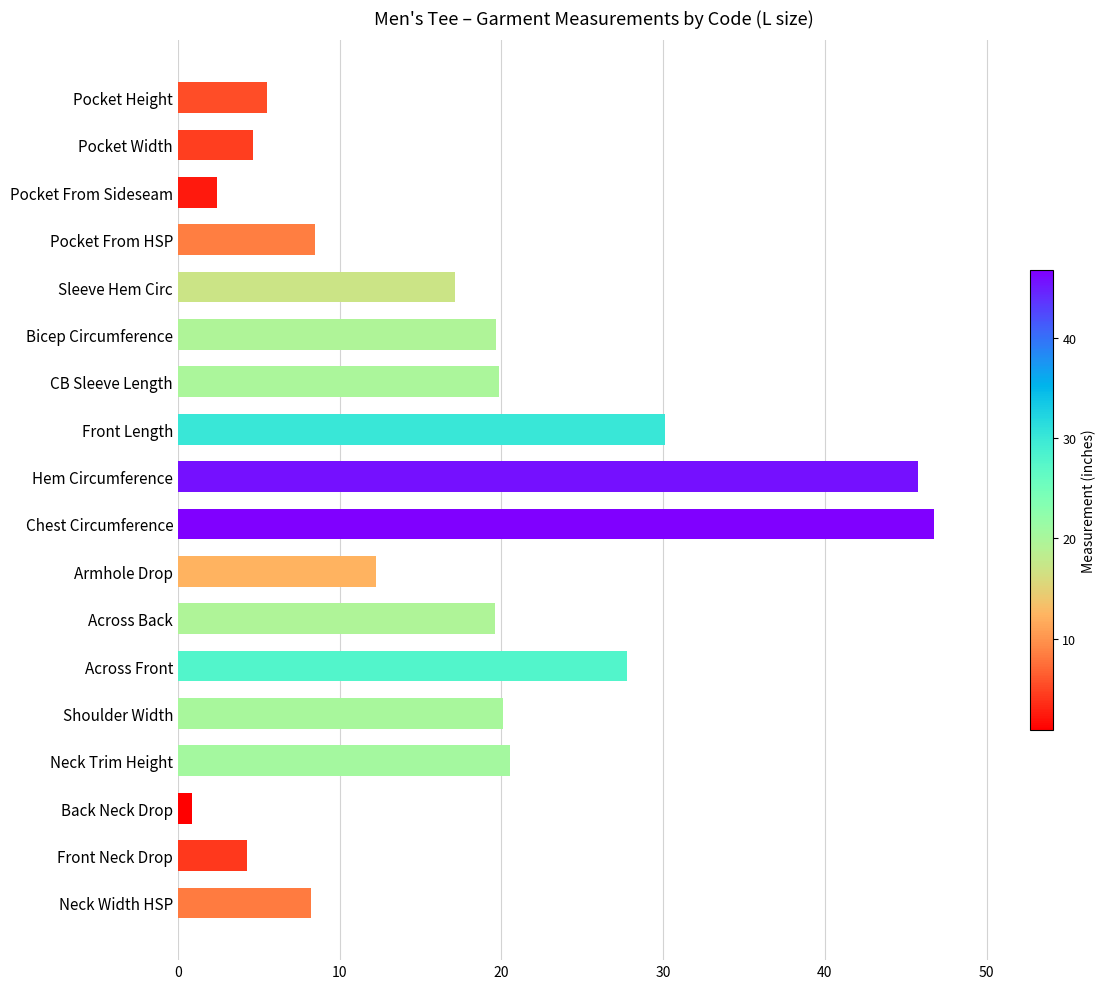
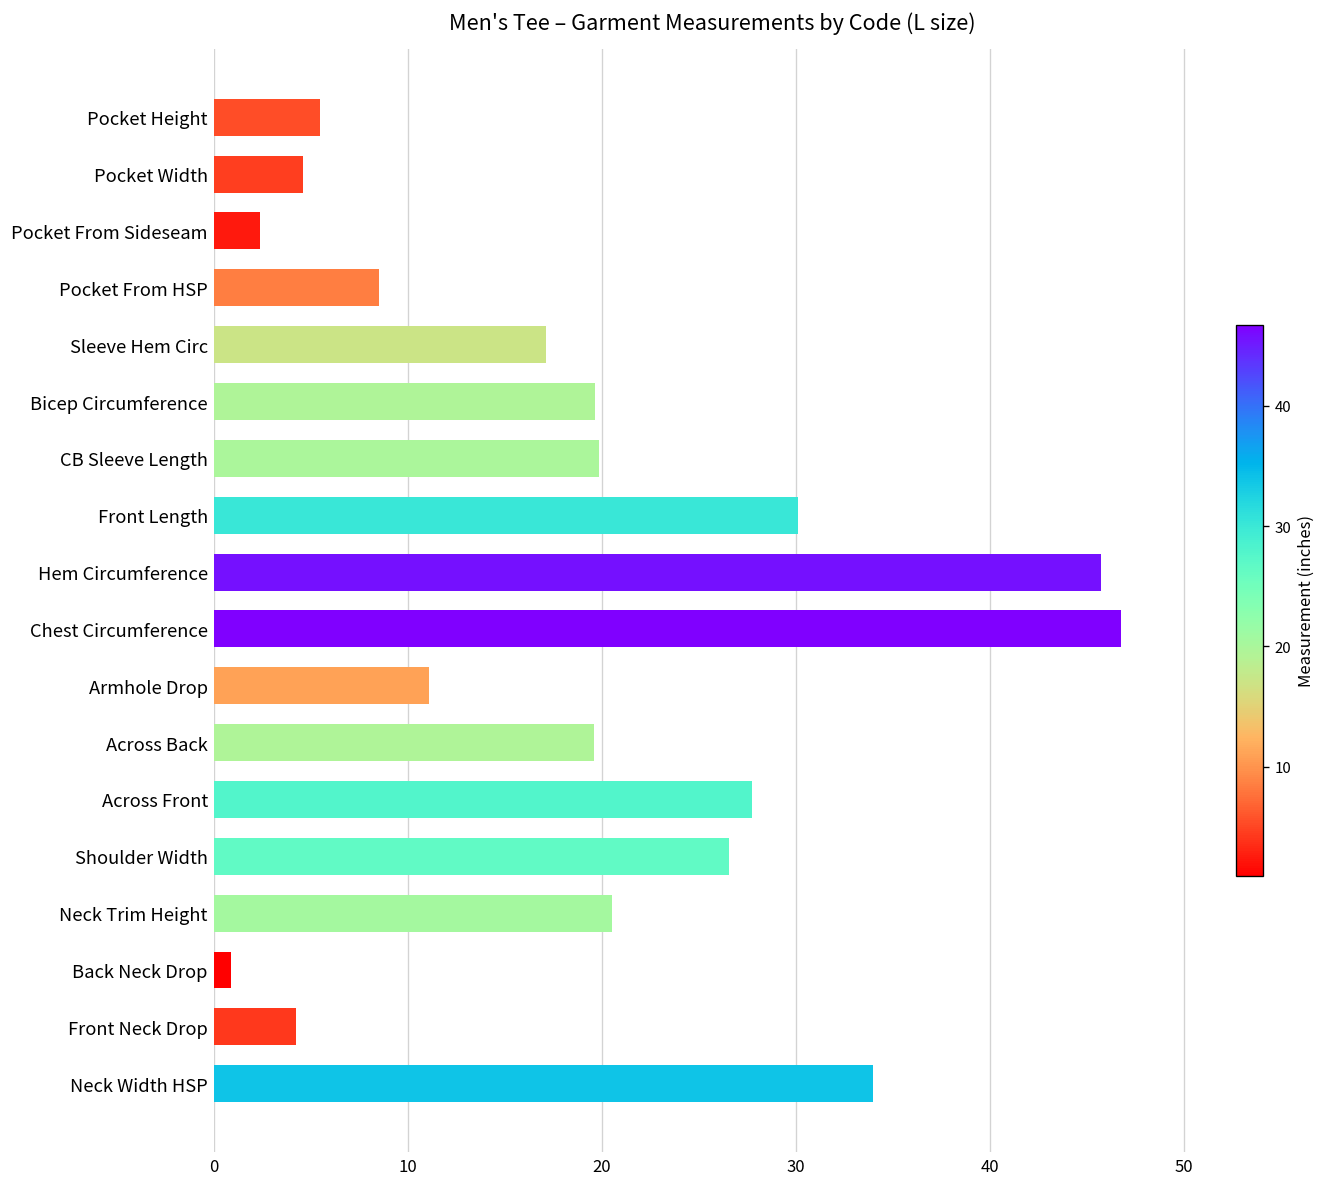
Armhole Drop: 12.3 -> 11.1
Shoulder Width: 20.1 -> 26.6
Neck Width HSP: 8.3 -> 34.0
